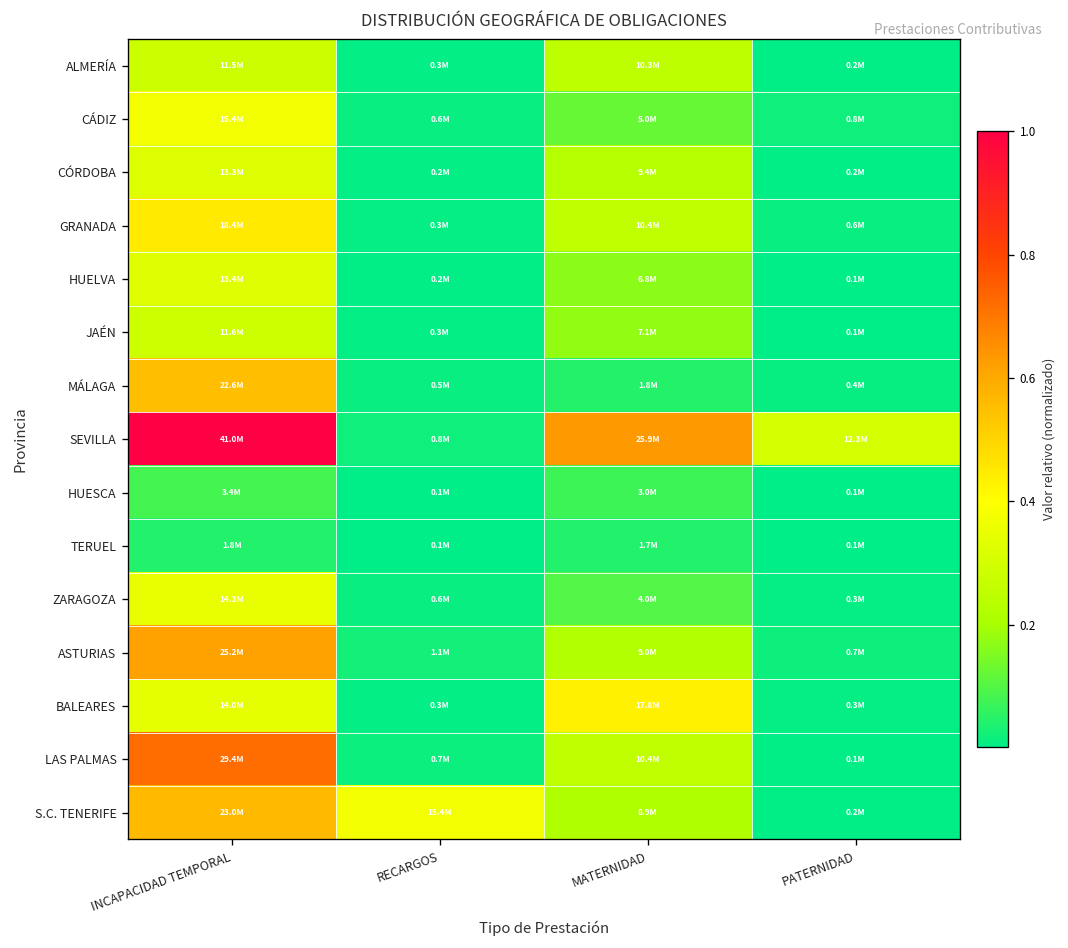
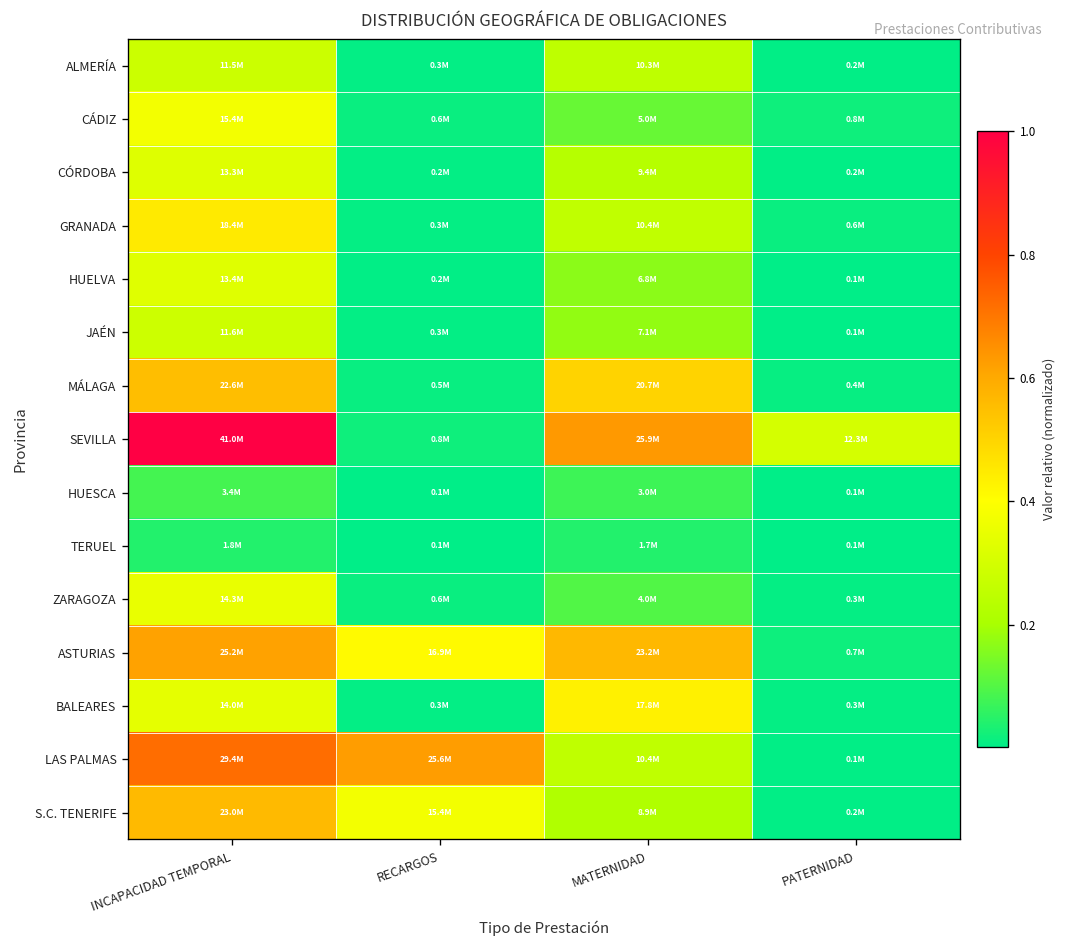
MÁLAGA, MATERNIDAD: 1.8M -> 20.7M
ASTURIAS, RECARGOS: 1.1M -> 16.9M
ASTURIAS, MATERNIDAD: 9.0M -> 23.2M
LAS PALMAS, RECARGOS: 0.7M -> 25.6M
